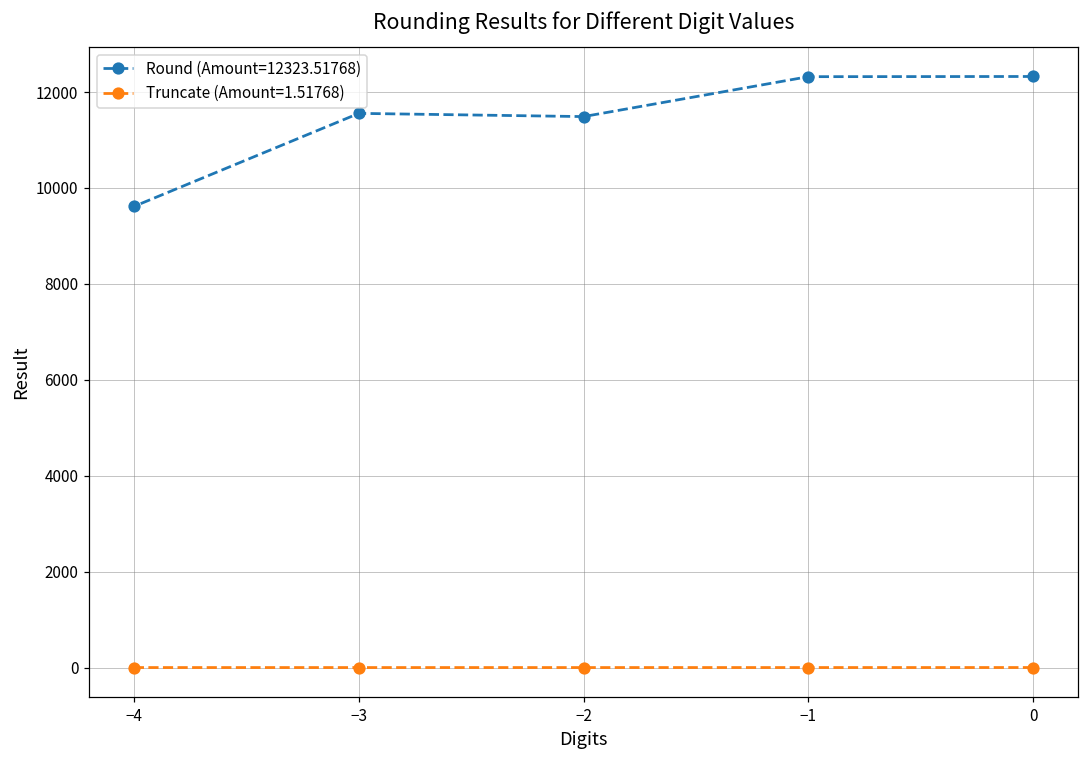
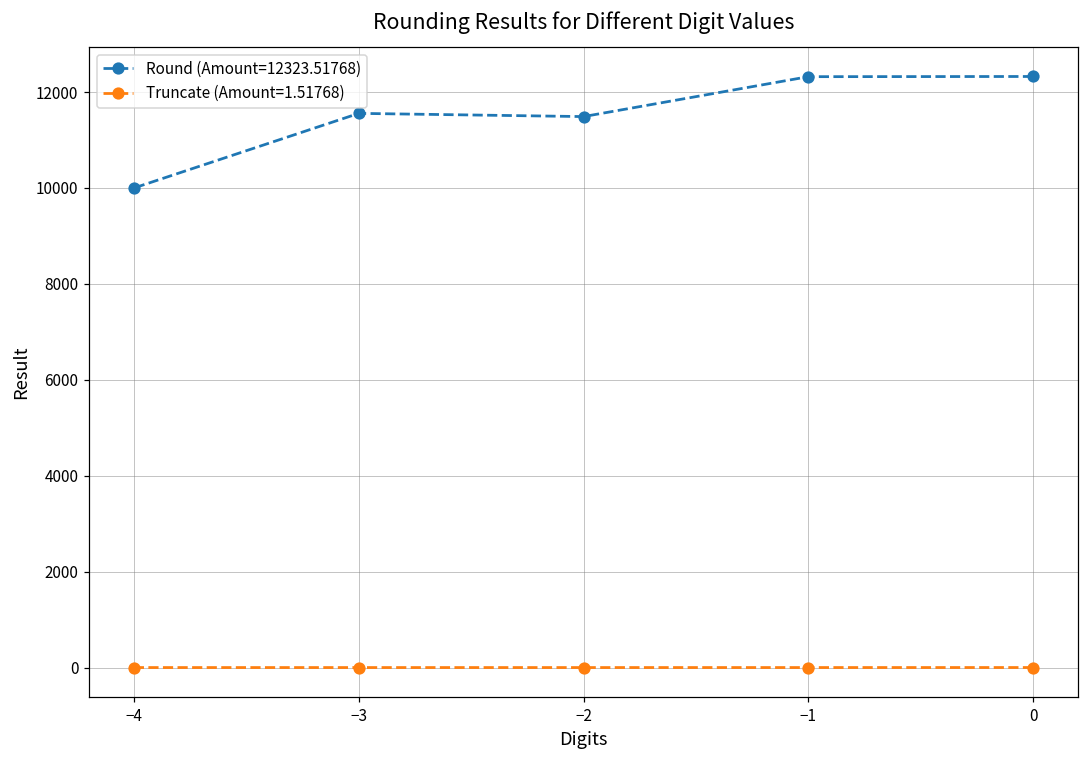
Round (Amount=12323.51768), −4: 9600 -> 10000
